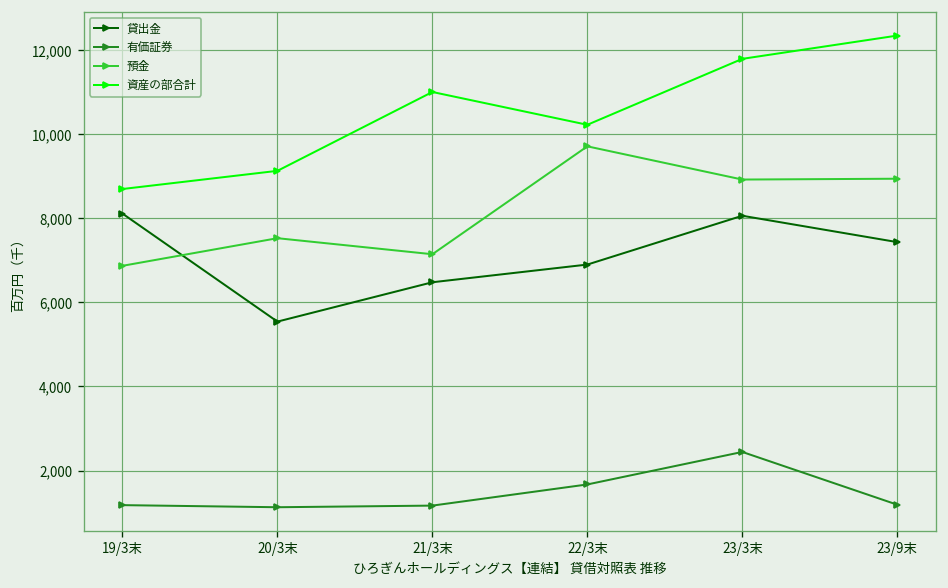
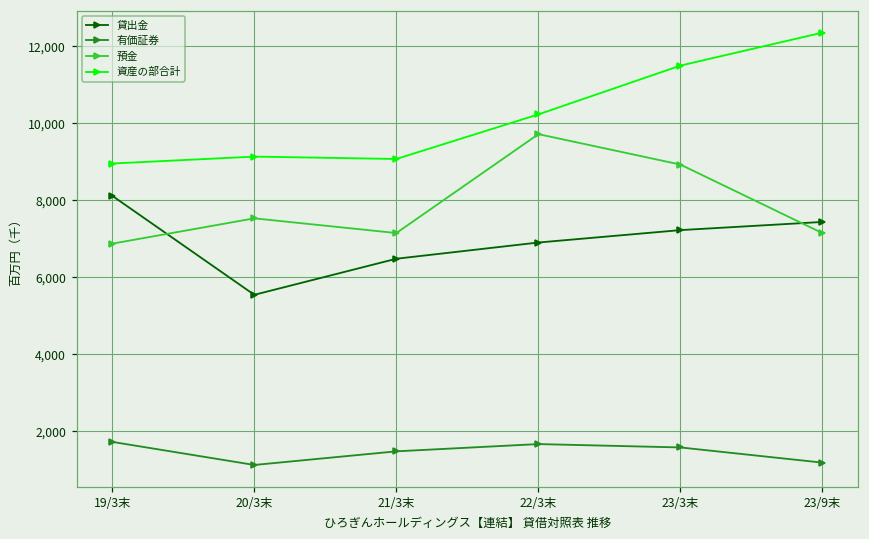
有価証券, 19/3末: 1,200 -> 1,700
資産の部合計, 19/3末: 8,700 -> 9,000
有価証券, 21/3末: 1,200 -> 1,500
資産の部合計, 21/3末: 11,000 -> 9,100
貸出金, 23/3末: 8,100 -> 7,200
有価証券, 23/3末: 2,400 -> 1,600
資産の部合計, 23/3末: 11,800 -> 11,500
預金, 23/9末: 8,900 -> 7,100
